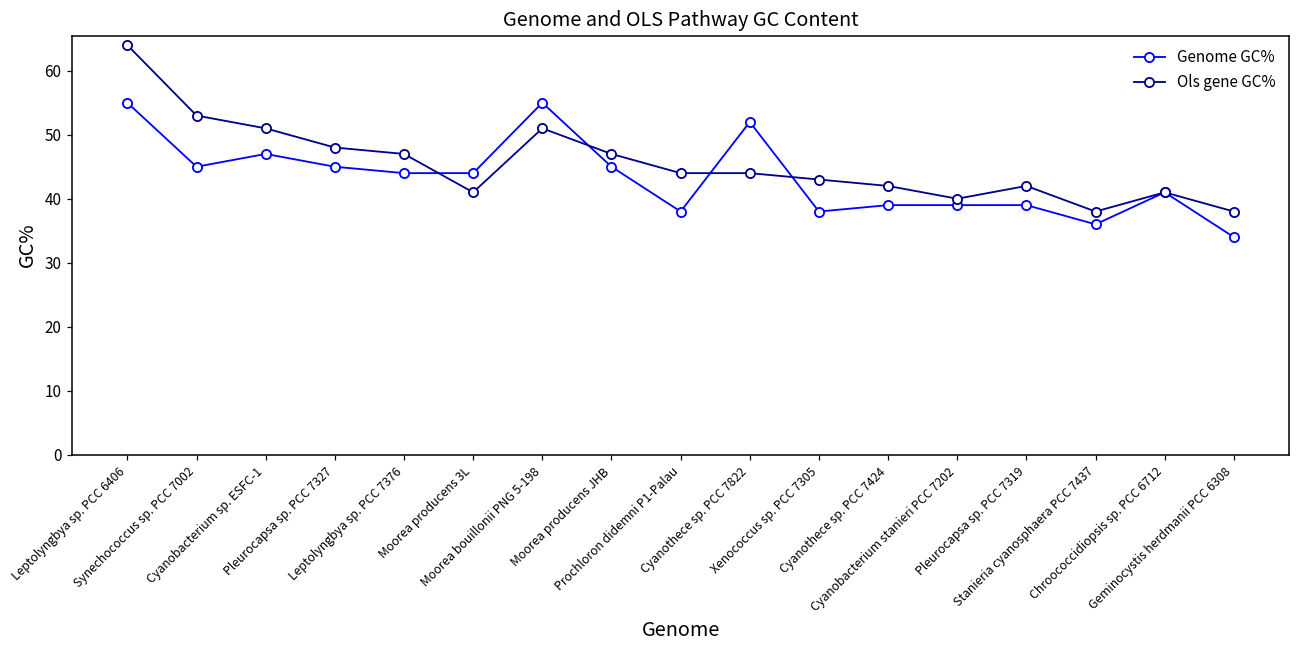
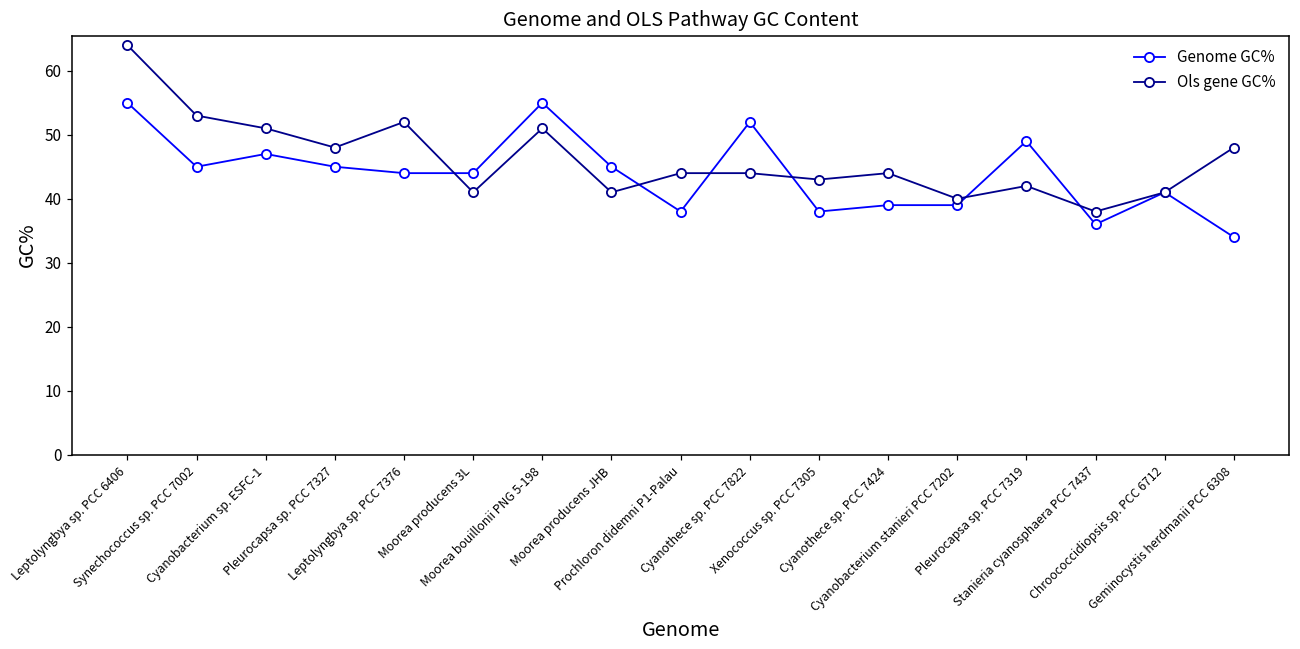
Ols gene GC%, Leptolyngbya sp. PCC 7376: 47 -> 52
Ols gene GC%, Moorea producens JHB: 47 -> 41
Ols gene GC%, Cyanothece sp. PCC 7424: 42 -> 44
Genome GC%, Pleurocapsa sp. PCC 7319: 39 -> 49
Ols gene GC%, Geminocystis herdmanii PCC 6308: 38 -> 48
